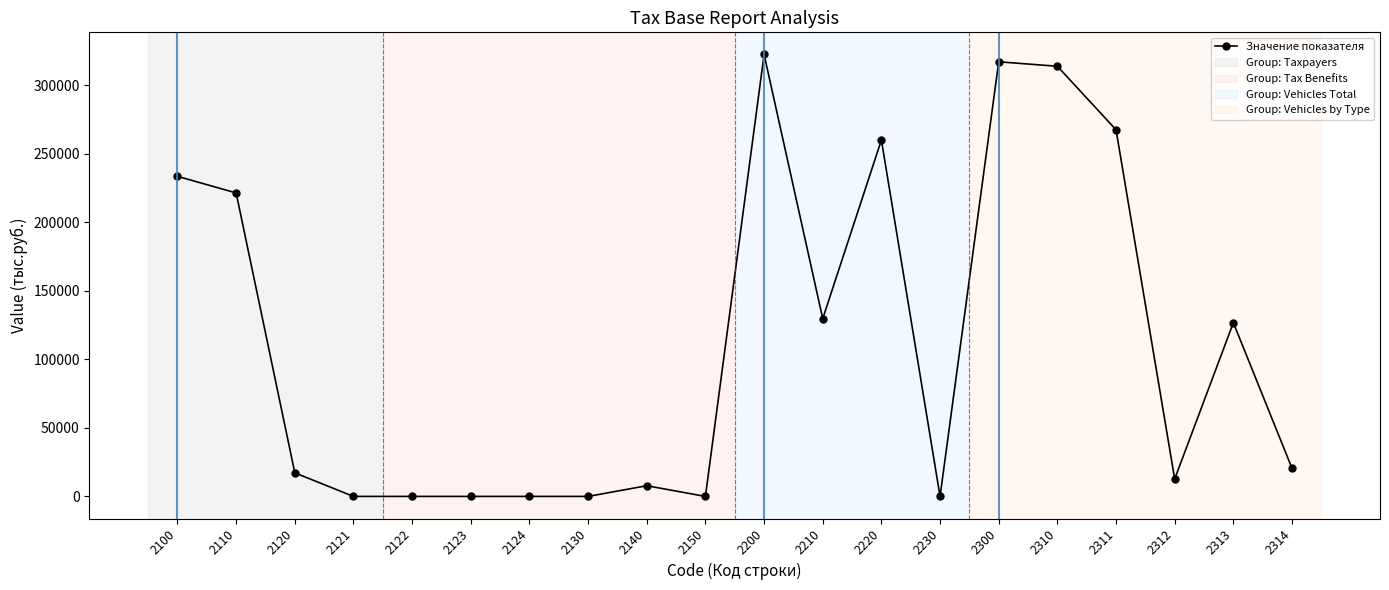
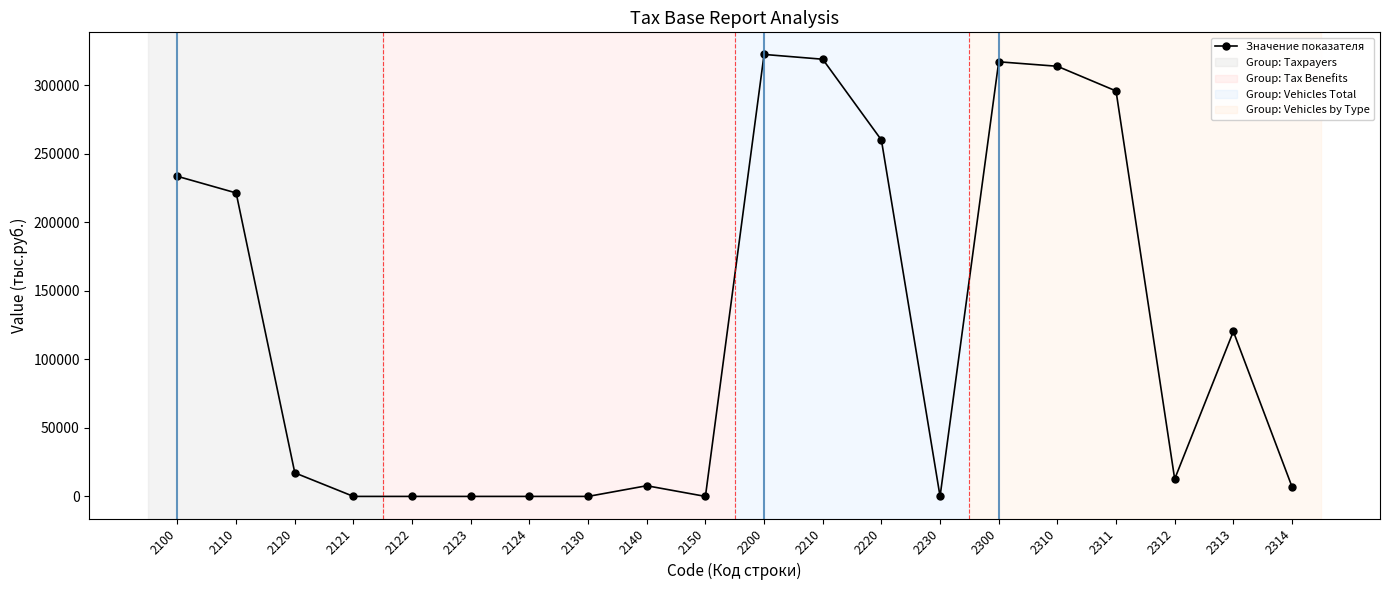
2210: 130000 -> 319000
2311: 267000 -> 296000
2313: 127000 -> 120000
2314: 21000 -> 7000
